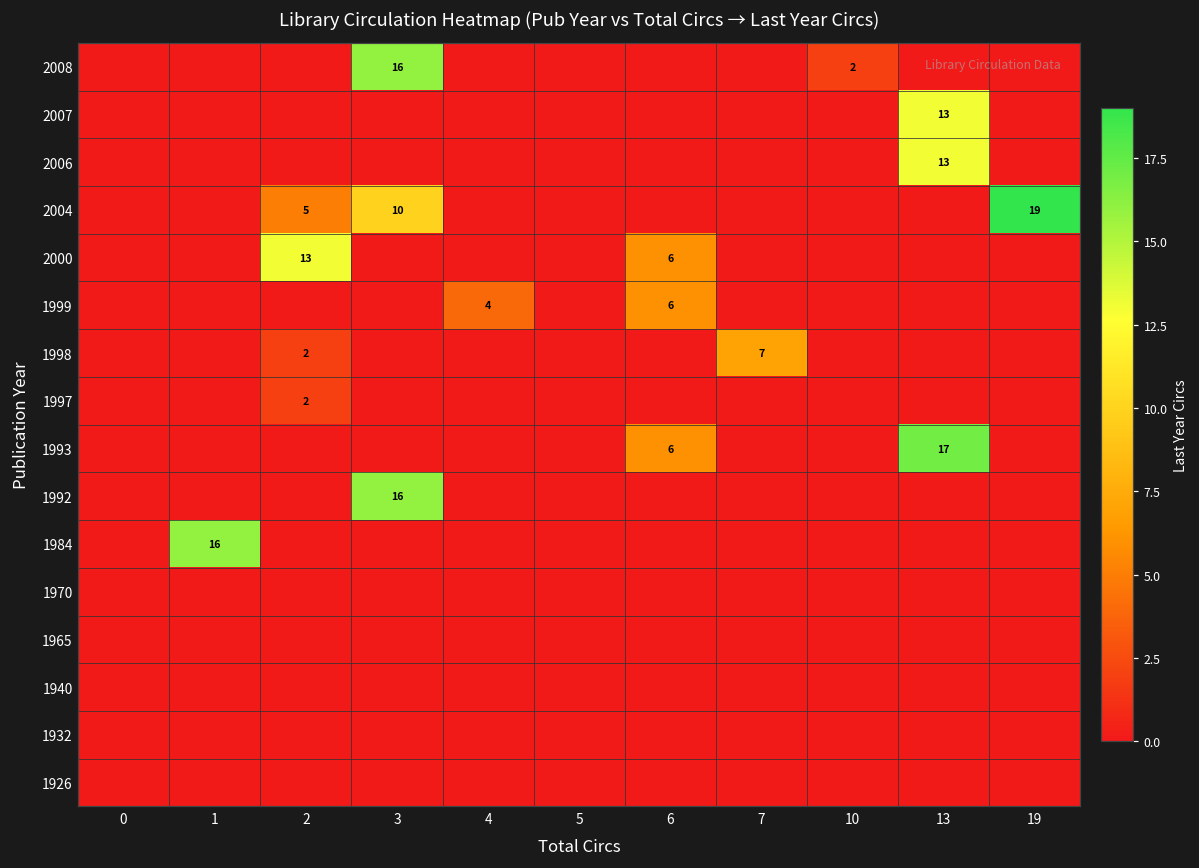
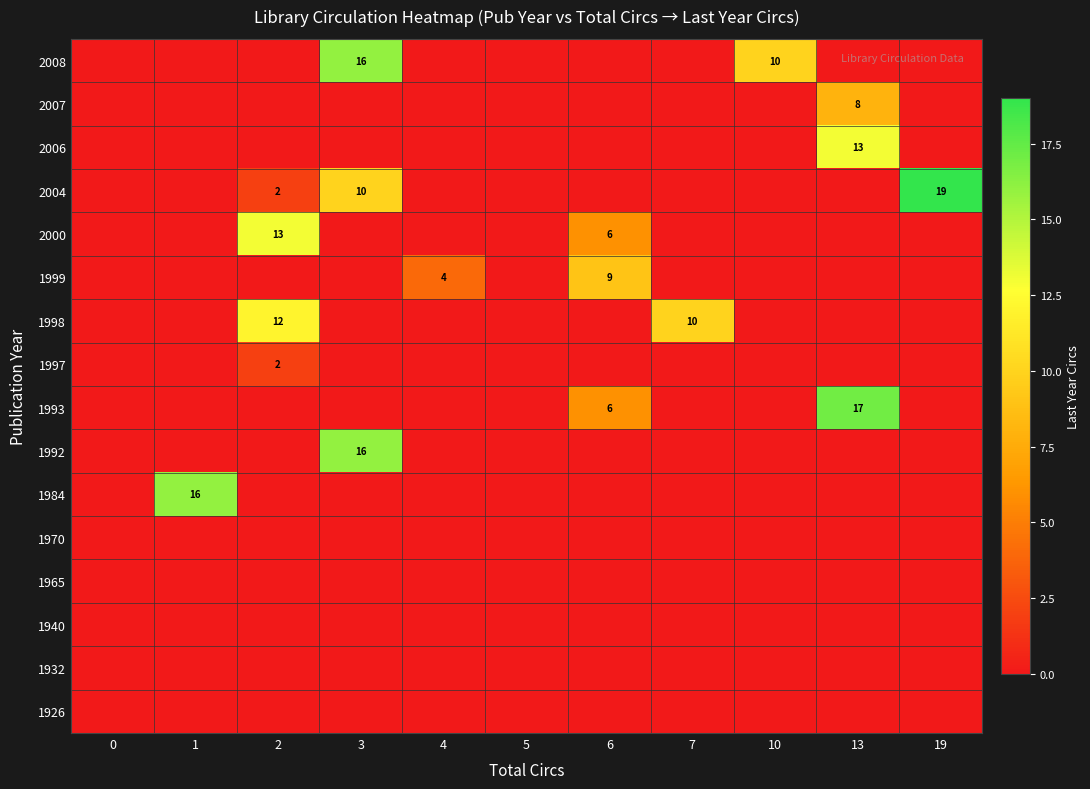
2008, 10: 2 -> 10
2007, 13: 13 -> 8
2004, 2: 5 -> 2
1999, 6: 6 -> 9
1998, 2: 2 -> 12
1998, 7: 7 -> 10
